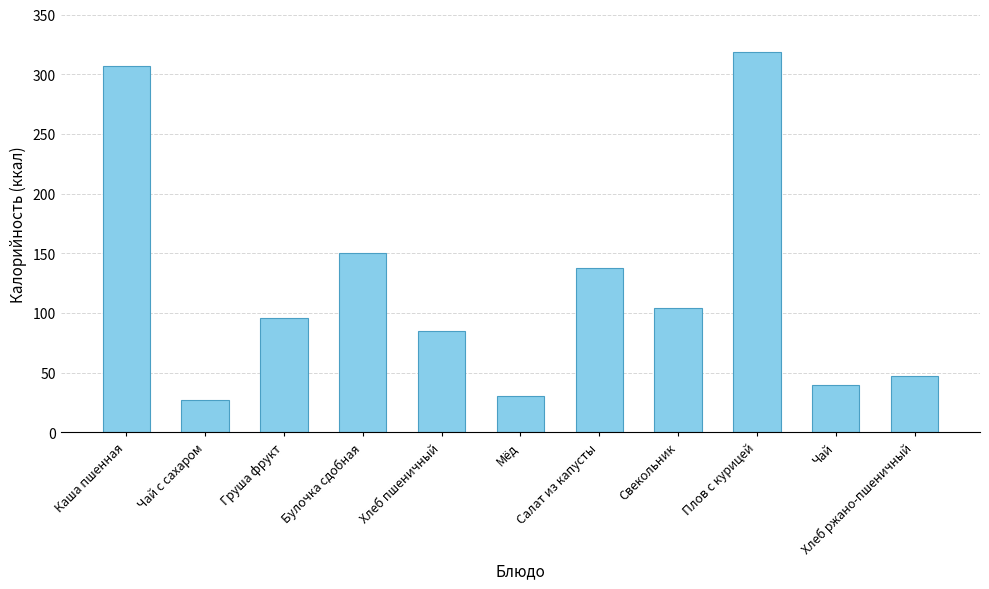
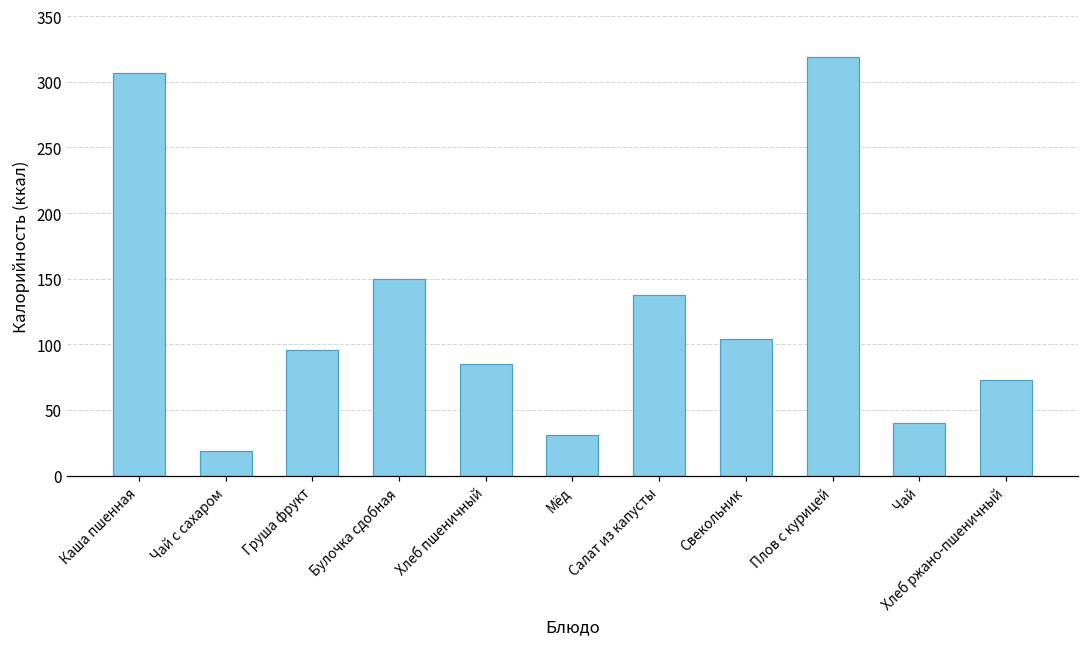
Чай с сахаром: 27 -> 19
Хлеб ржано-пшеничный: 47 -> 73
